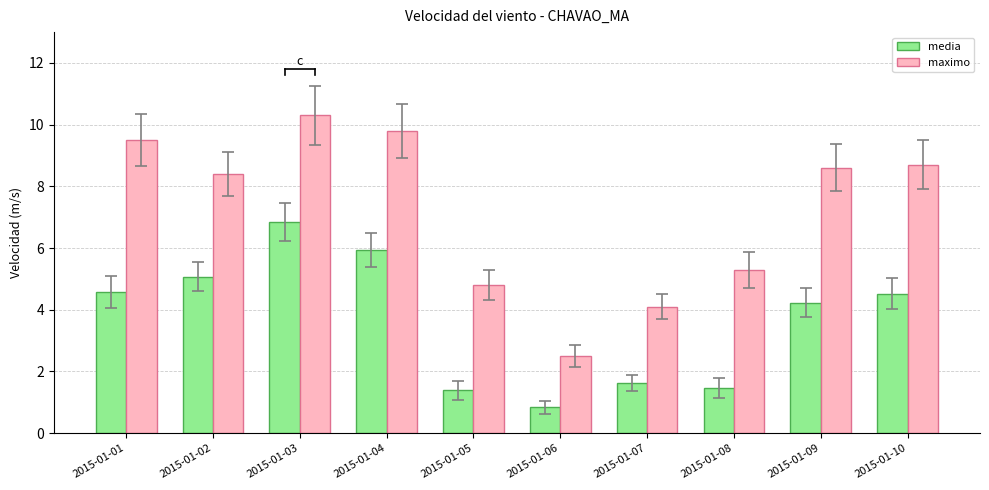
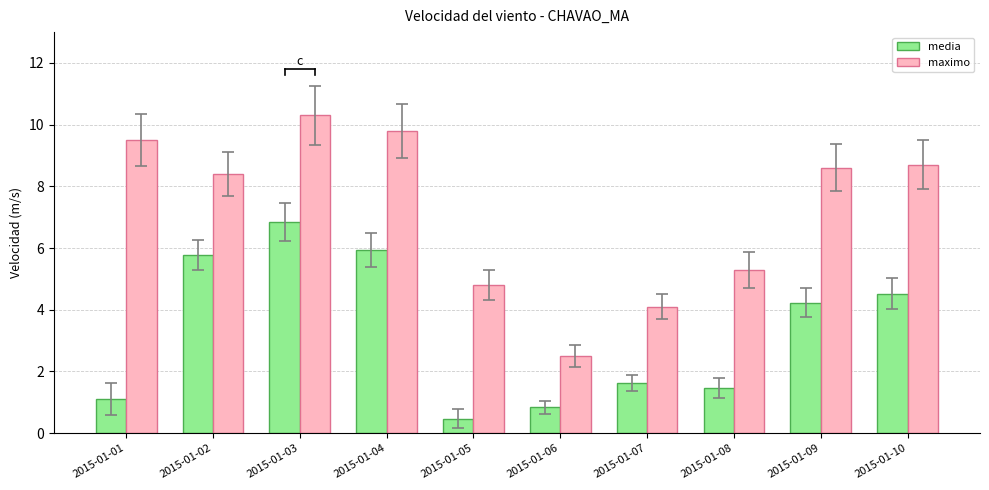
media, 2015-01-01: 4.6 -> 1.1
media, 2015-01-02: 5.1 -> 5.8
media, 2015-01-05: 1.4 -> 0.5
